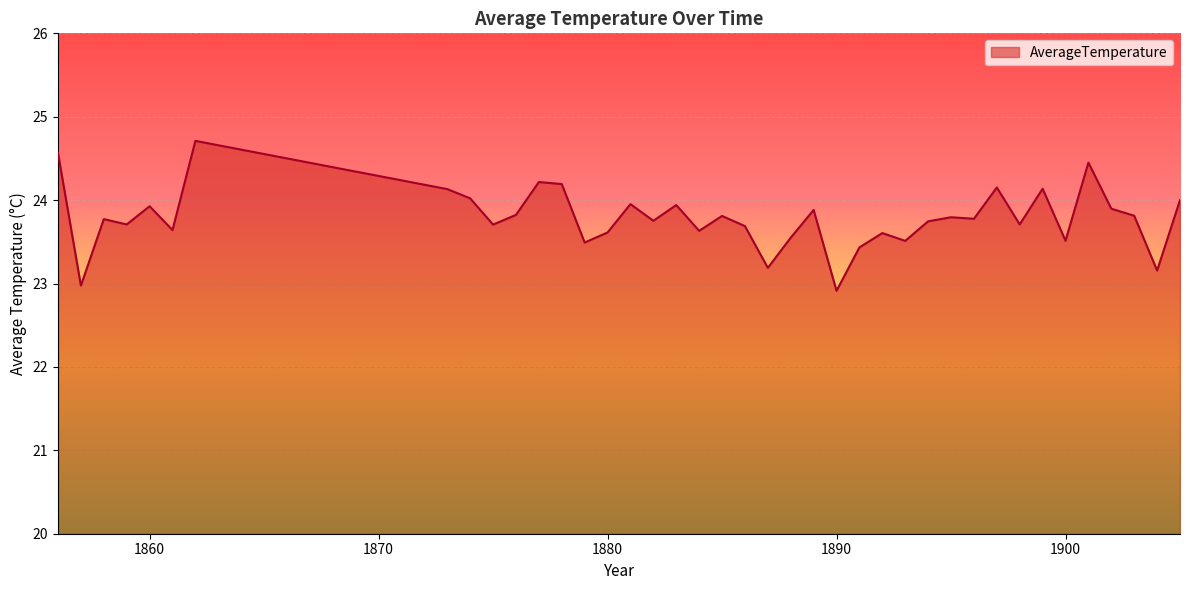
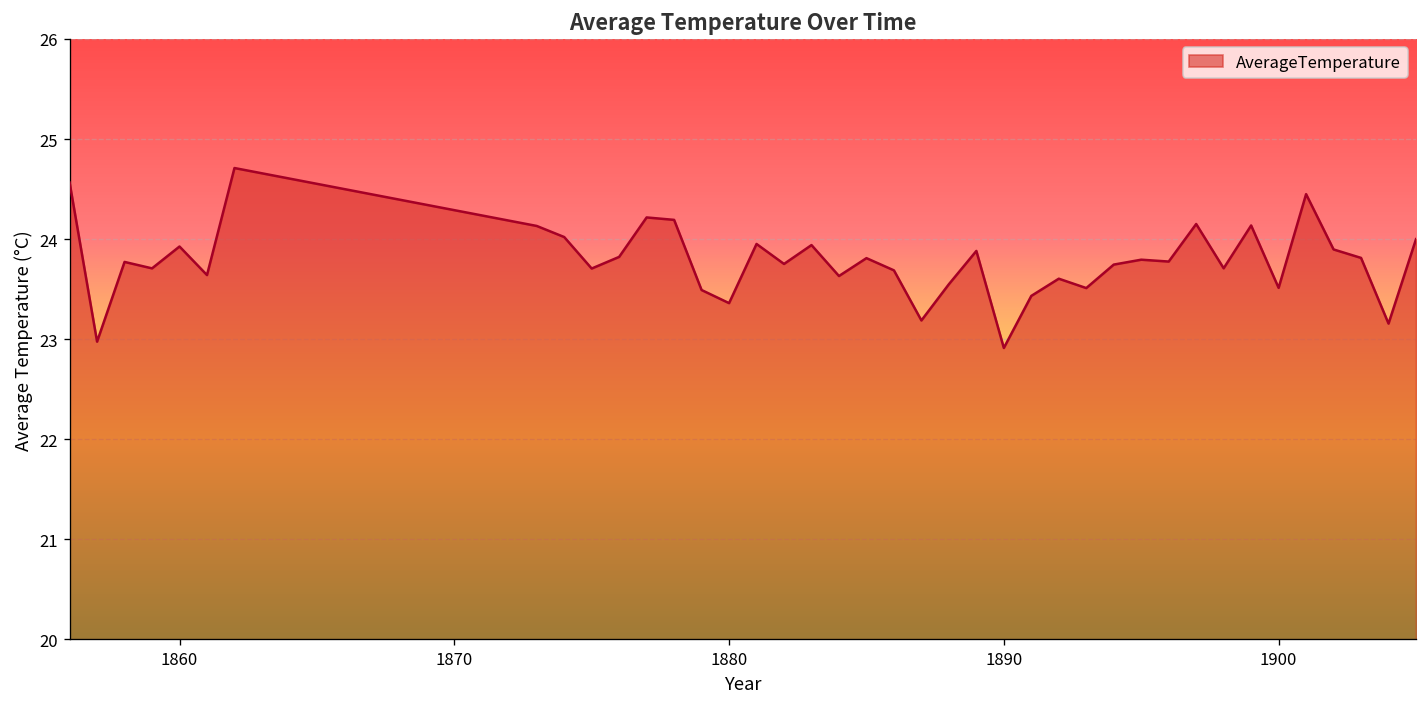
1880: 23.6 -> 23.4
